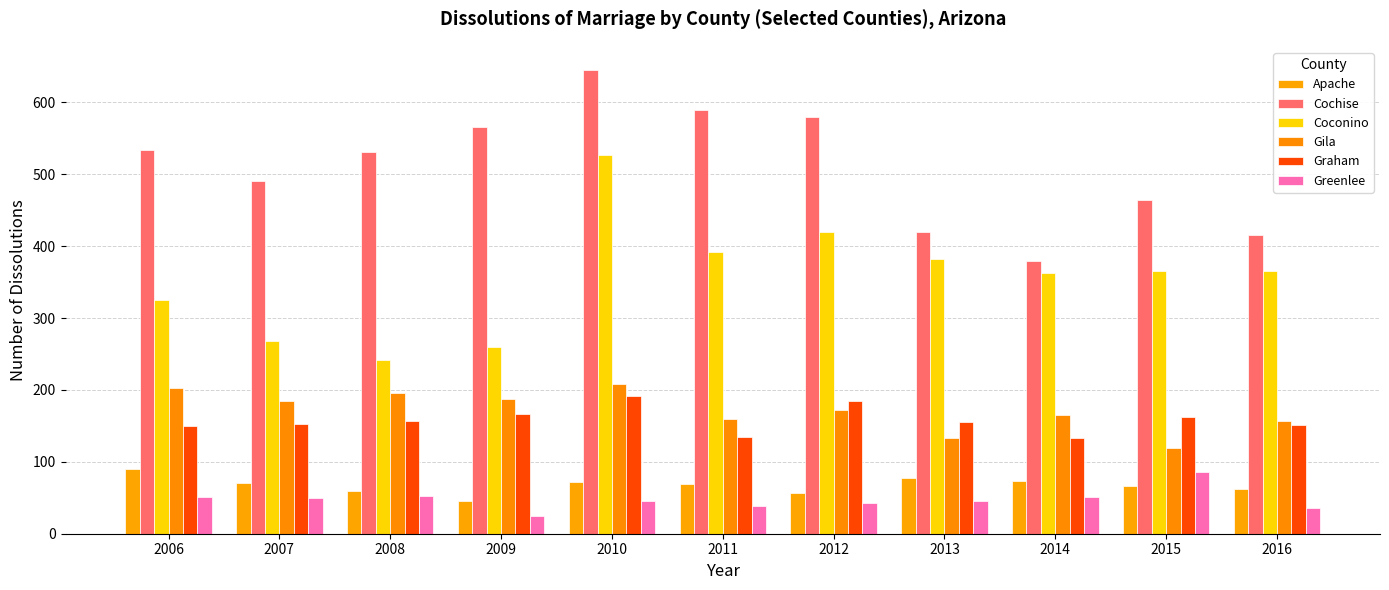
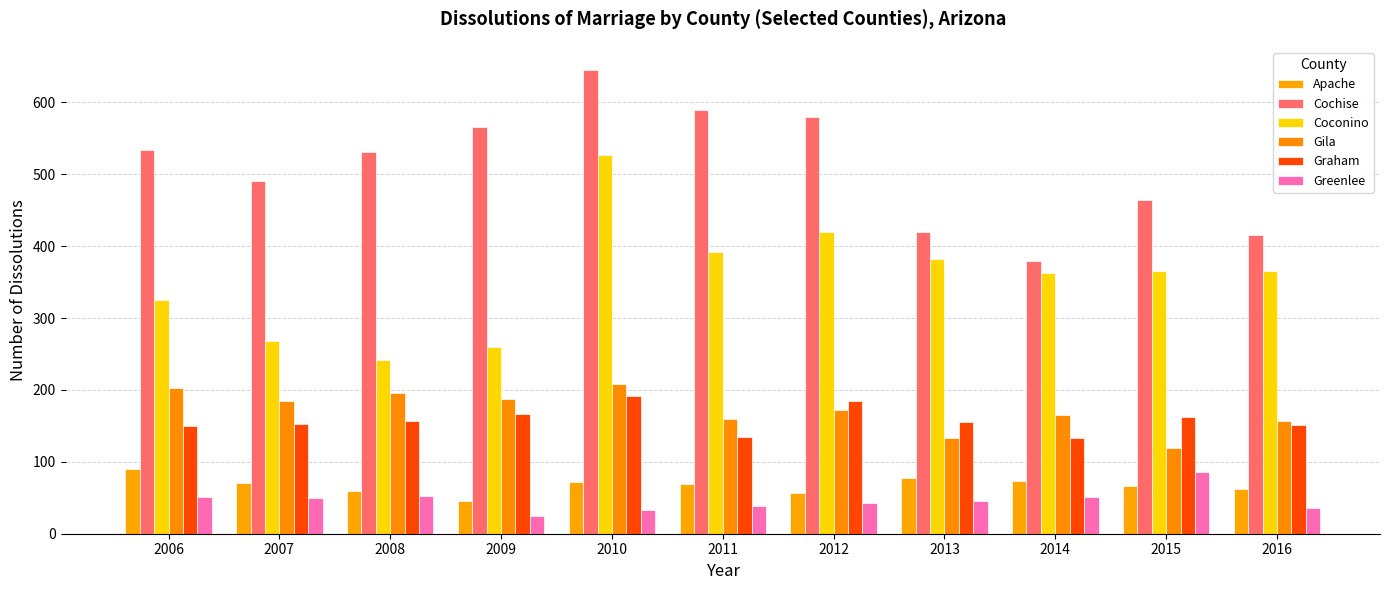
Greenlee, 2010: 50 -> 30
